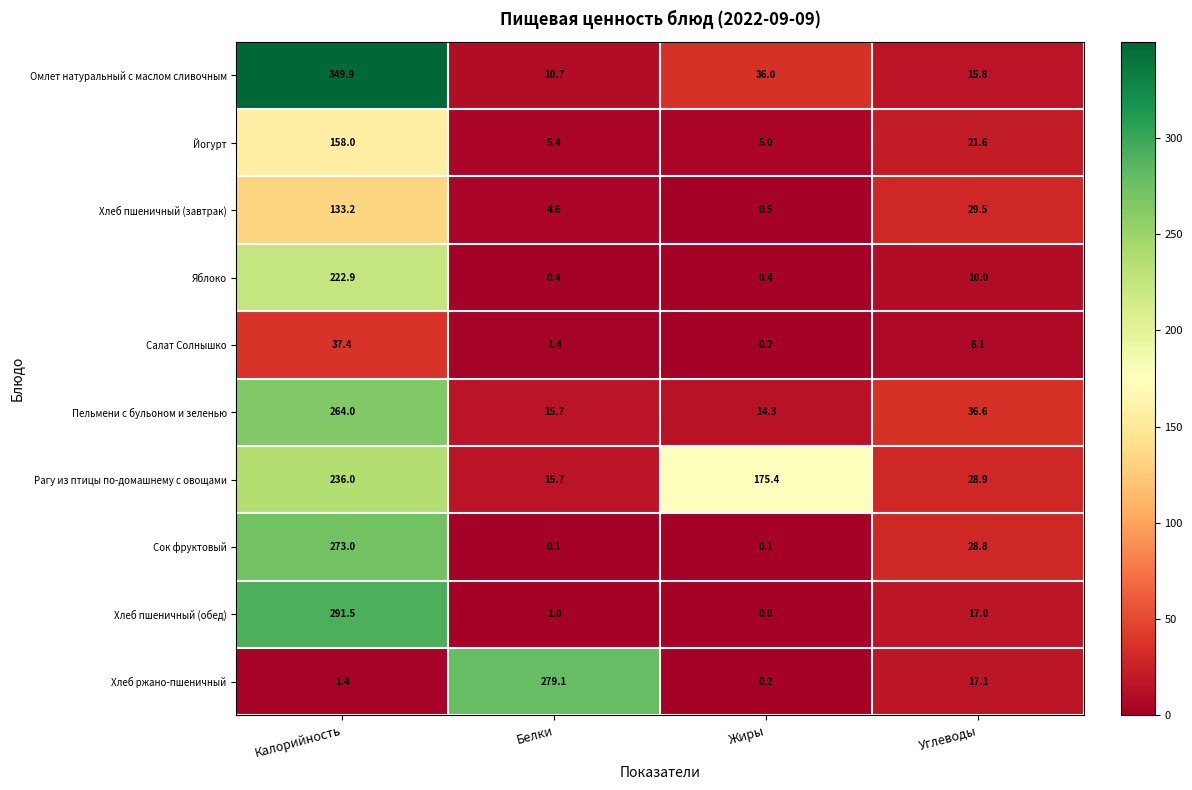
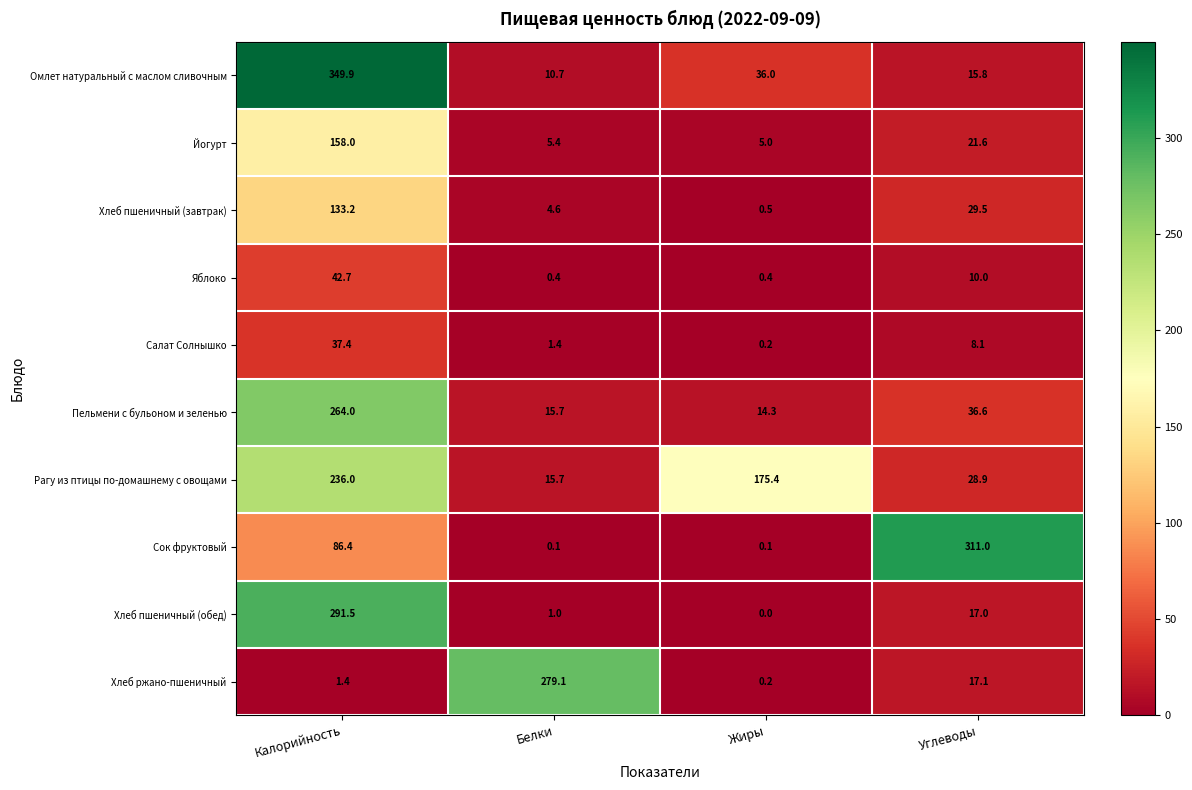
Яблоко, Калорийность: 222.9 -> 42.7
Сок фруктовый, Калорийность: 273.0 -> 86.4
Сок фруктовый, Углеводы: 28.8 -> 311.0
